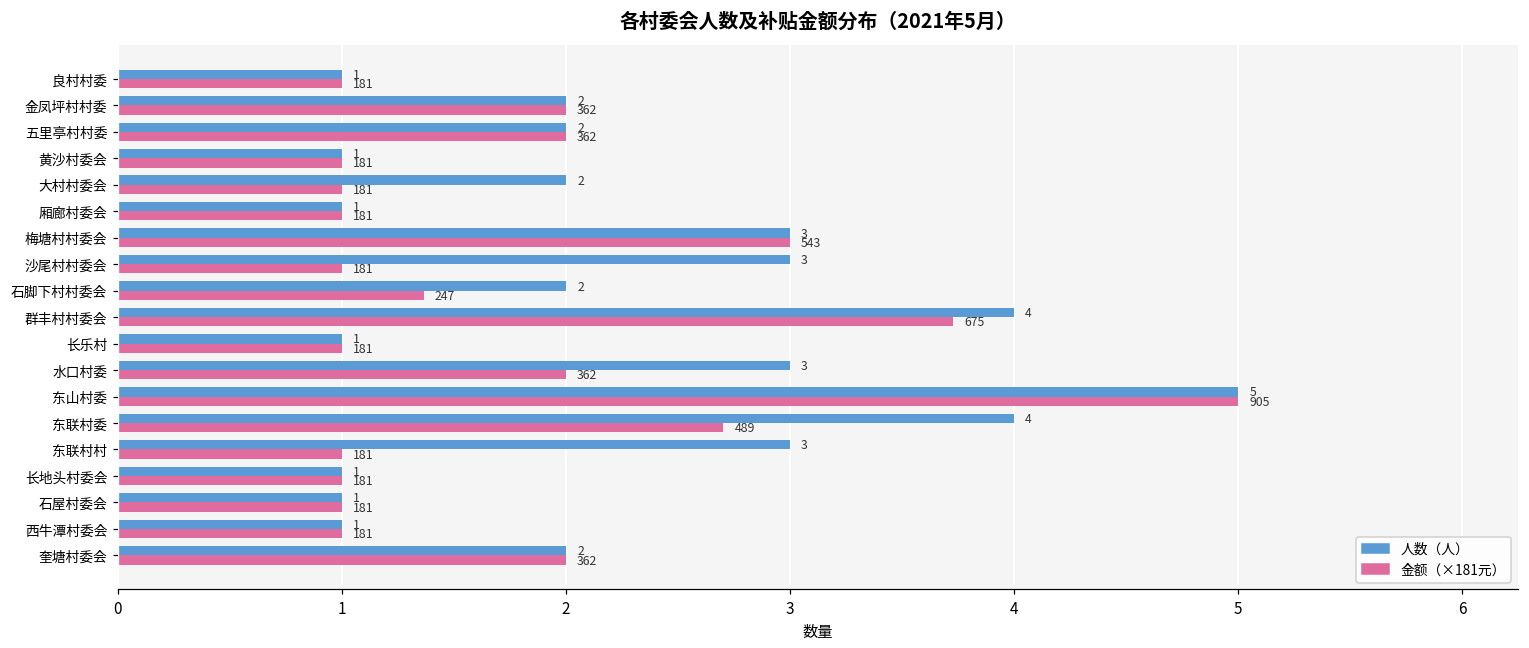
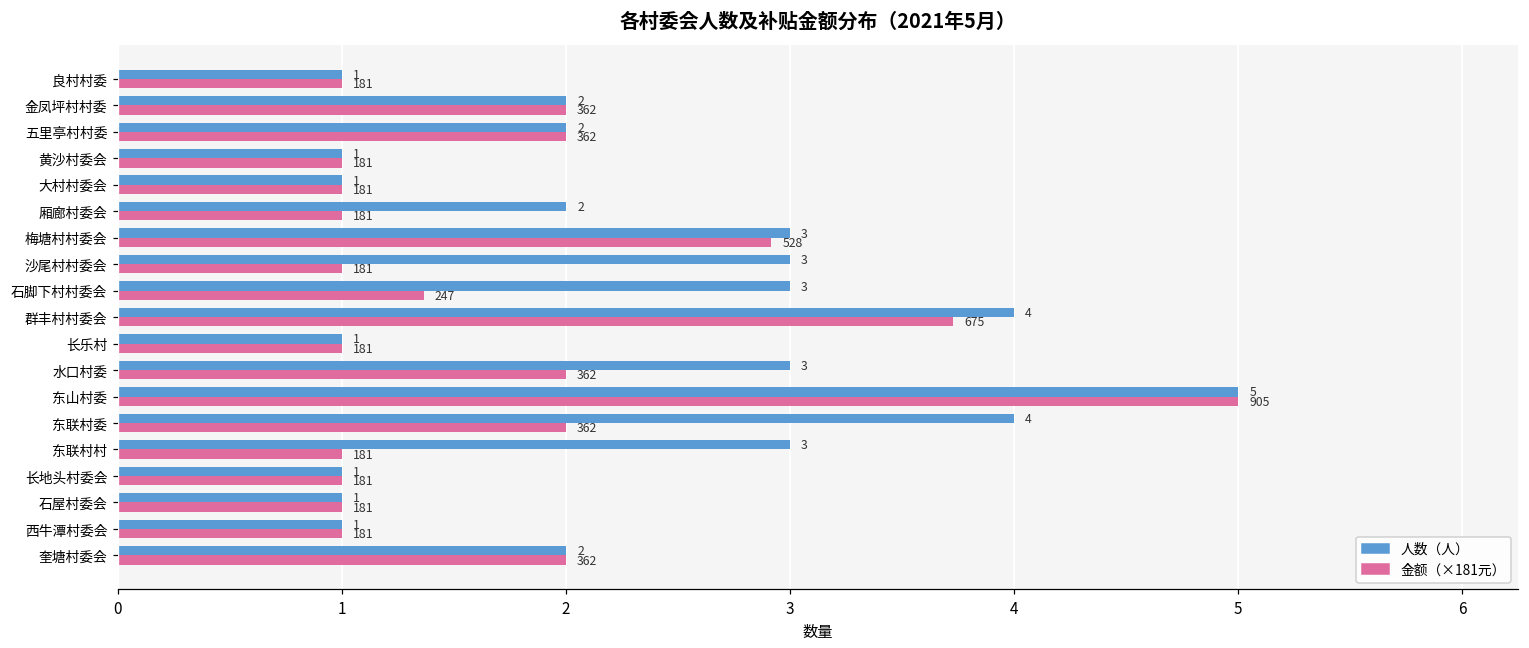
人数（人）, 大村村委会: 2 -> 1
人数（人）, 厢廊村委会: 1 -> 2
金额（×181元）, 梅塘村村委会: 543 -> 528
人数（人）, 石脚下村村委会: 2 -> 3
金额（×181元）, 东联村委: 489 -> 362
